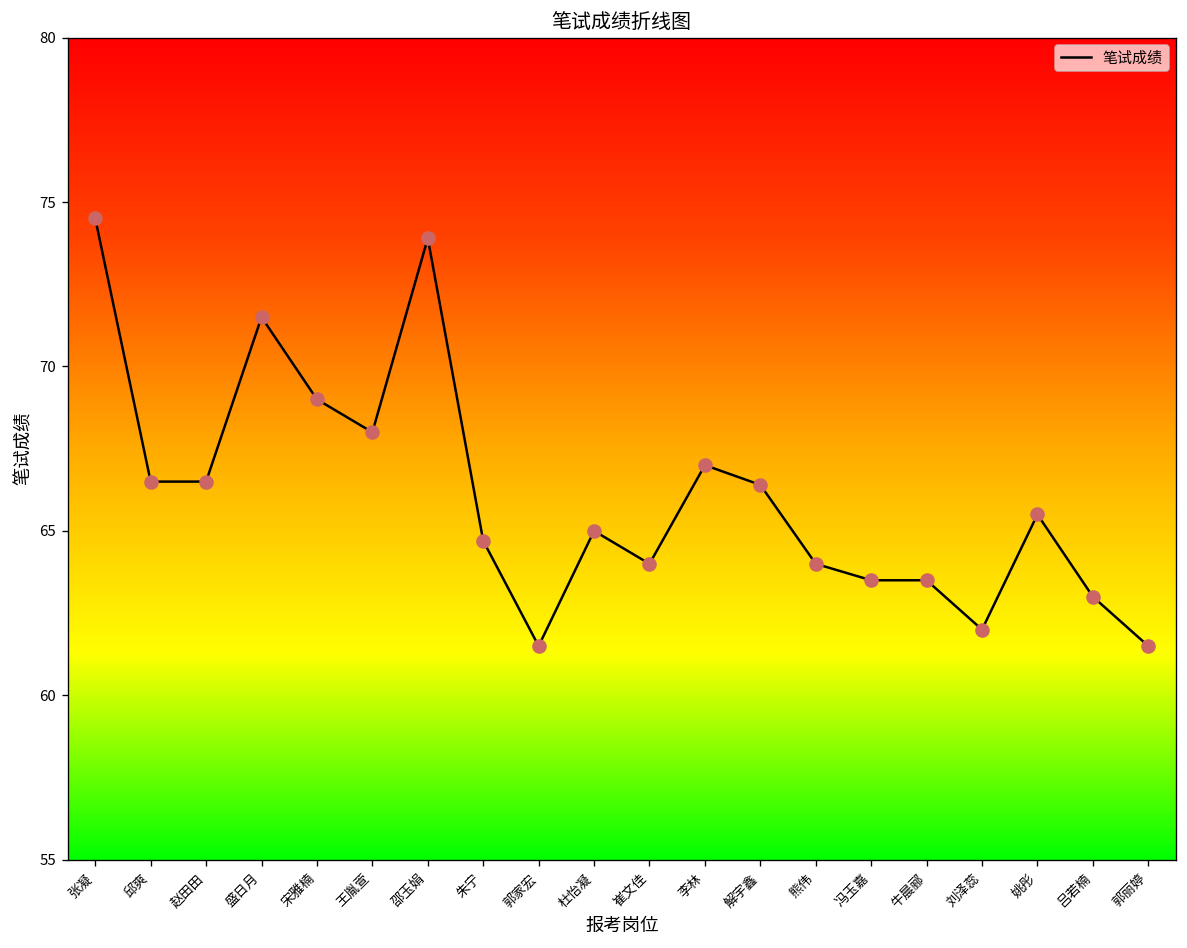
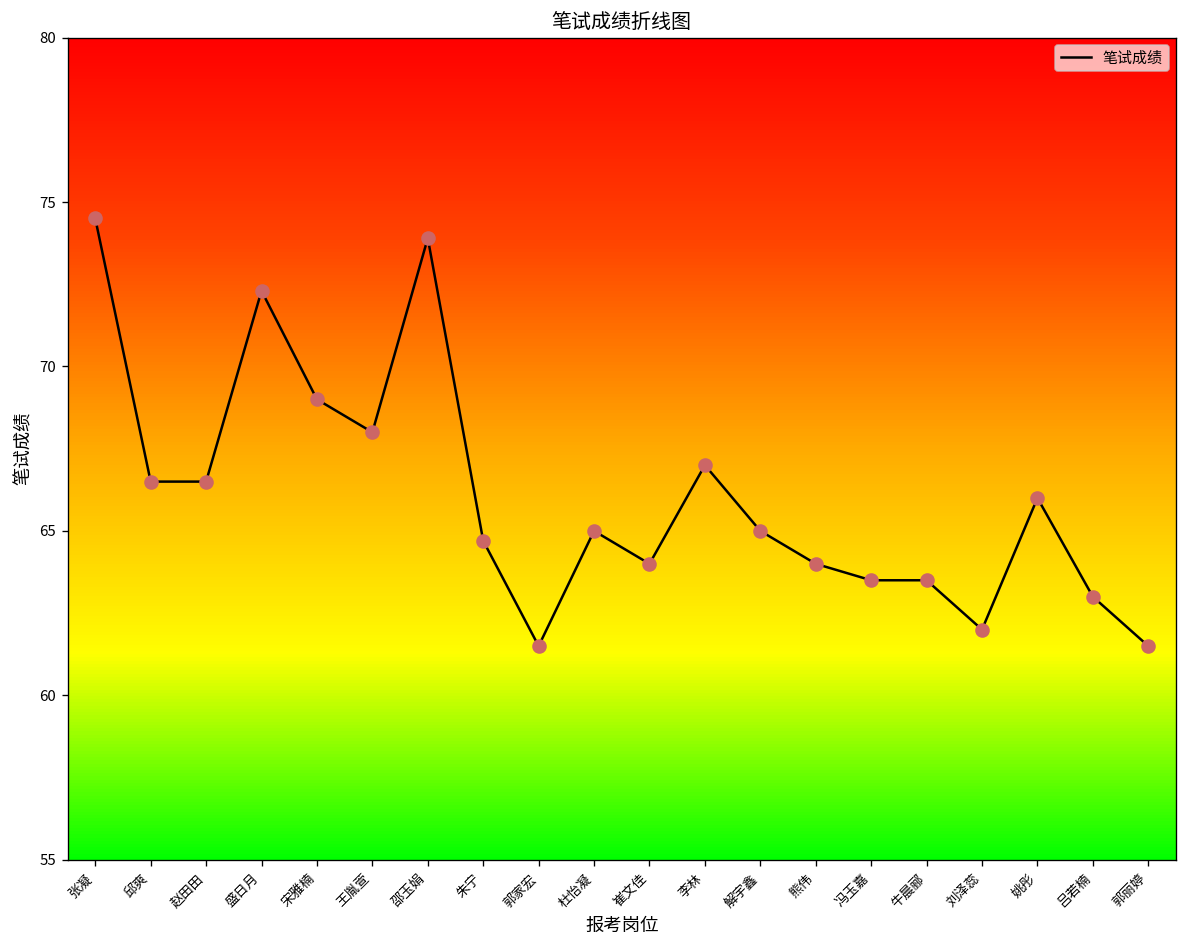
盛日月: 71.5 -> 72.3
解宇鑫: 66.4 -> 65.0
姚彤: 65.5 -> 66.0
